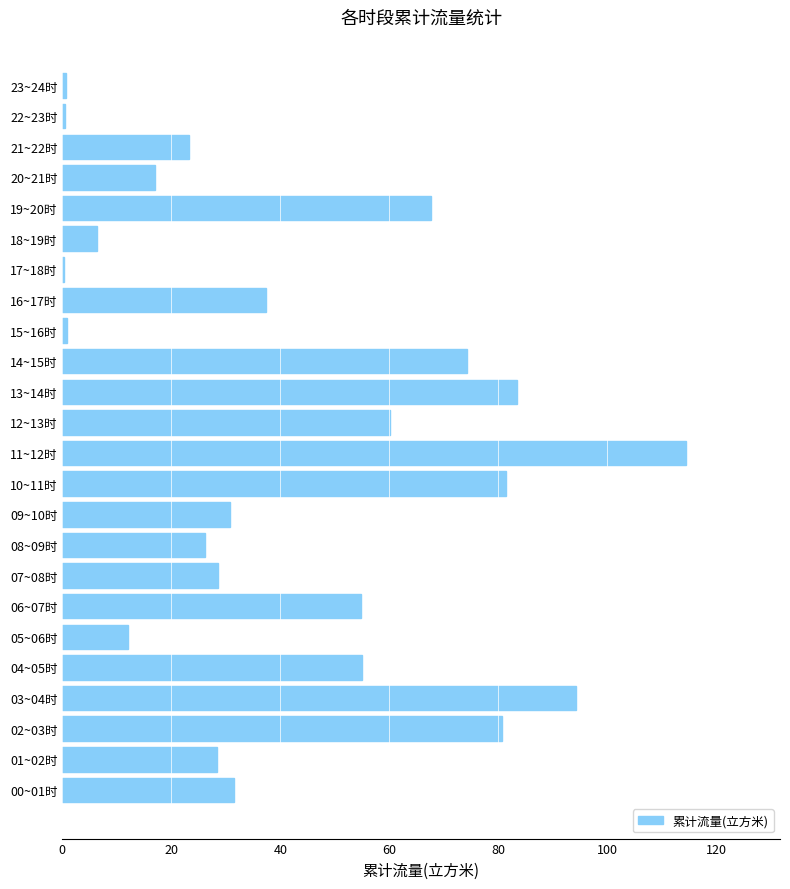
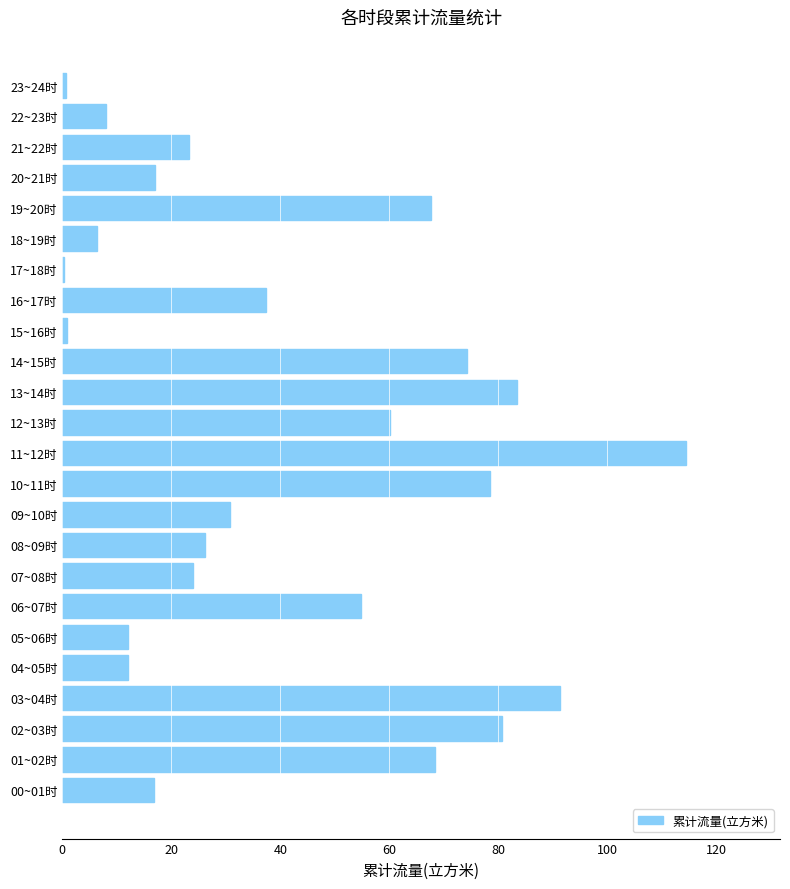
22~23时: 1 -> 8
10~11时: 81 -> 79
07~08时: 28 -> 24
04~05时: 55 -> 12
03~04时: 94 -> 91
01~02时: 28 -> 68
00~01时: 31 -> 17
